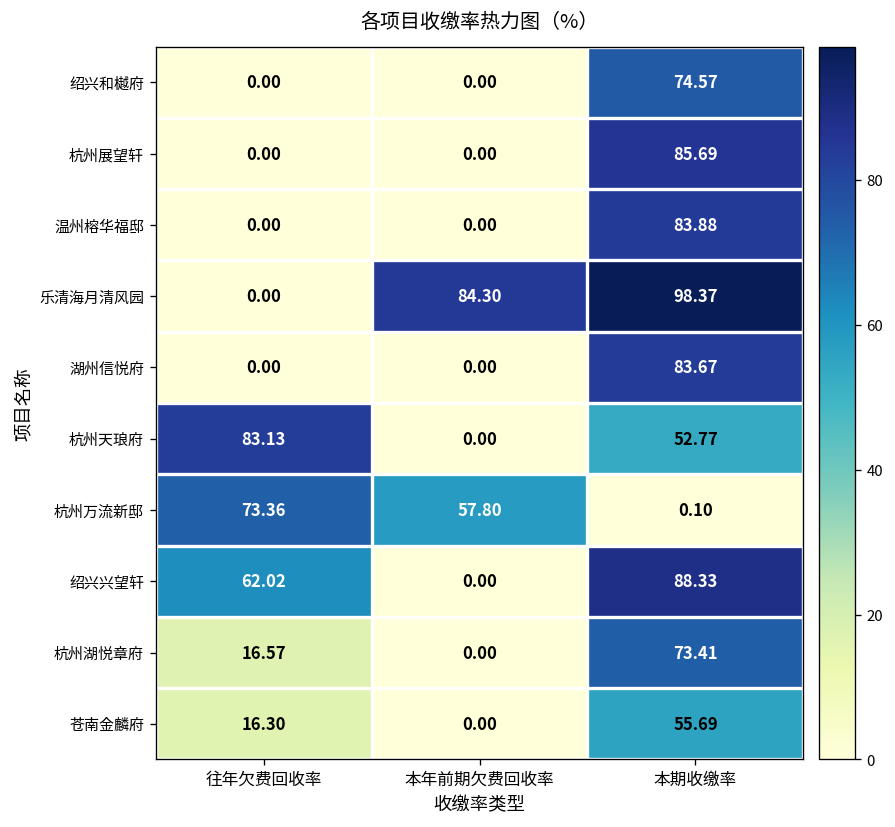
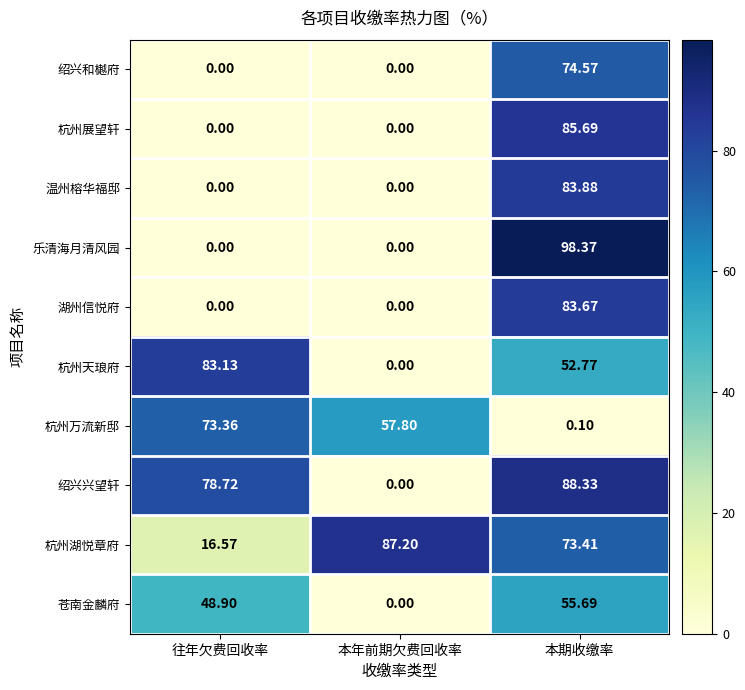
乐清海月清风园, 本年前期欠费回收率: 84.30 -> 0.00
绍兴兴望轩, 往年欠费回收率: 62.02 -> 78.72
杭州湖悦章府, 本年前期欠费回收率: 0.00 -> 87.20
苍南金麟府, 往年欠费回收率: 16.30 -> 48.90
